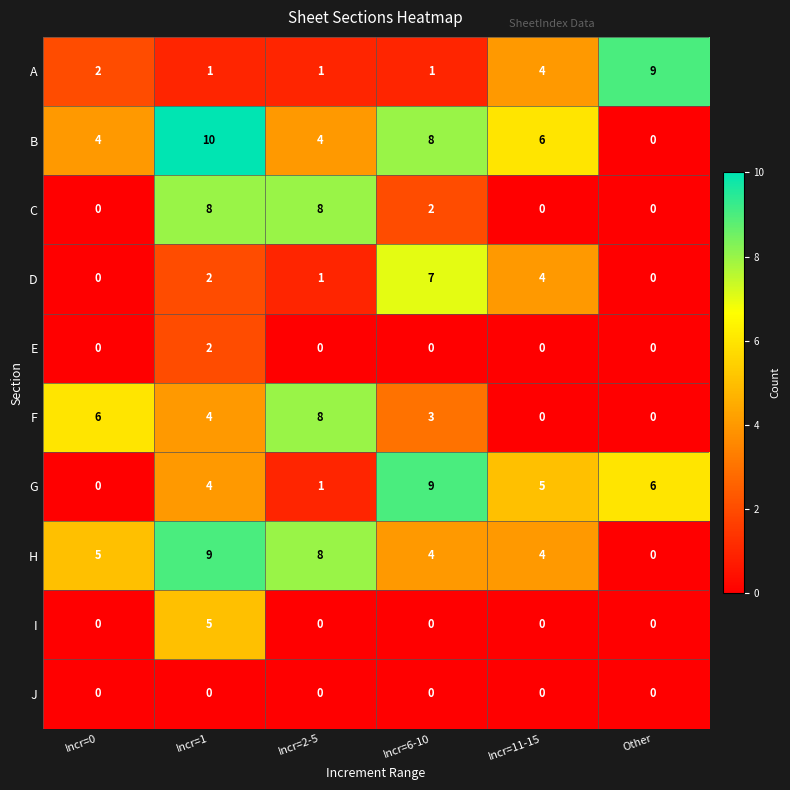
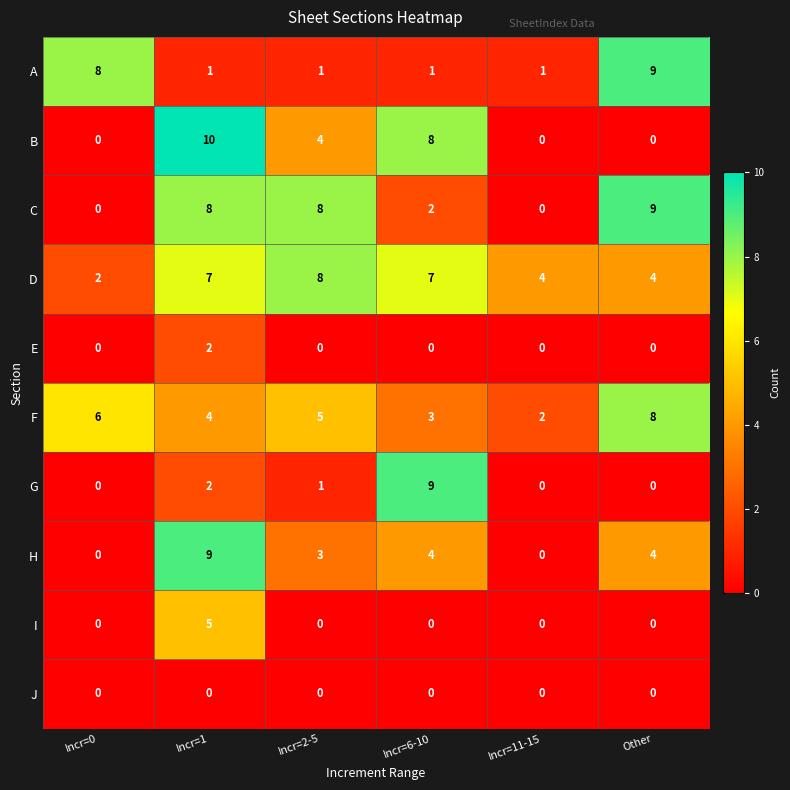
A, Incr=0: 2 -> 8
A, Incr=11-15: 4 -> 1
B, Incr=0: 4 -> 0
B, Incr=11-15: 6 -> 0
C, Other: 0 -> 9
D, Incr=0: 0 -> 2
D, Incr=1: 2 -> 7
D, Incr=2-5: 1 -> 8
D, Other: 0 -> 4
F, Incr=2-5: 8 -> 5
F, Incr=11-15: 0 -> 2
F, Other: 0 -> 8
G, Incr=1: 4 -> 2
G, Incr=11-15: 5 -> 0
G, Other: 6 -> 0
H, Incr=0: 5 -> 0
H, Incr=2-5: 8 -> 3
H, Incr=11-15: 4 -> 0
H, Other: 0 -> 4
